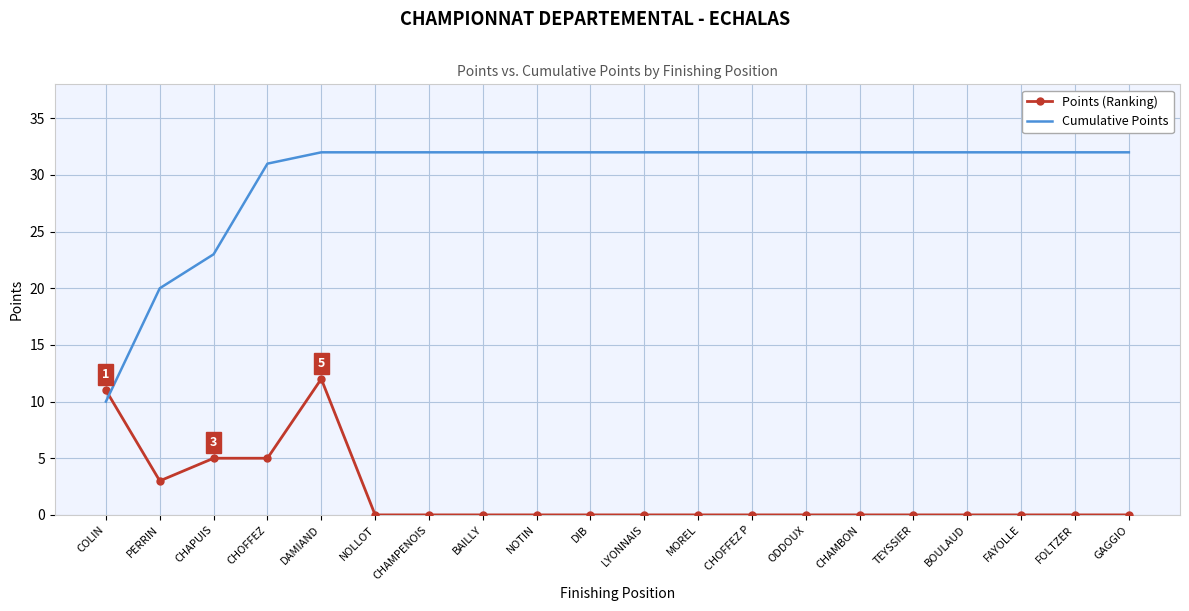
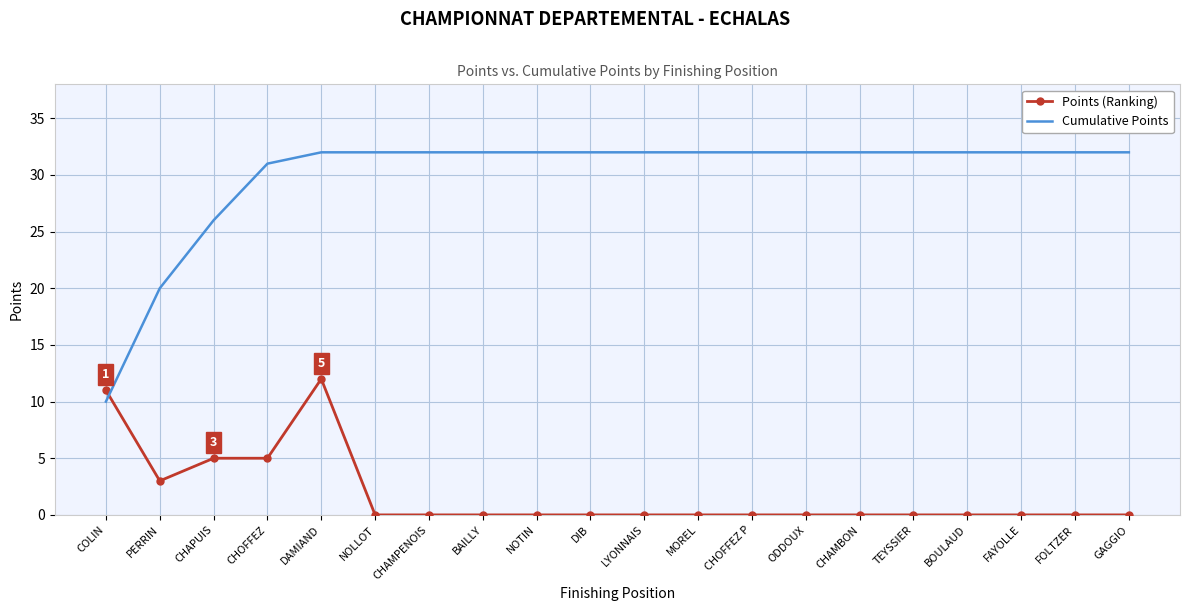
Cumulative Points, CHAPUIS: 23 -> 26
